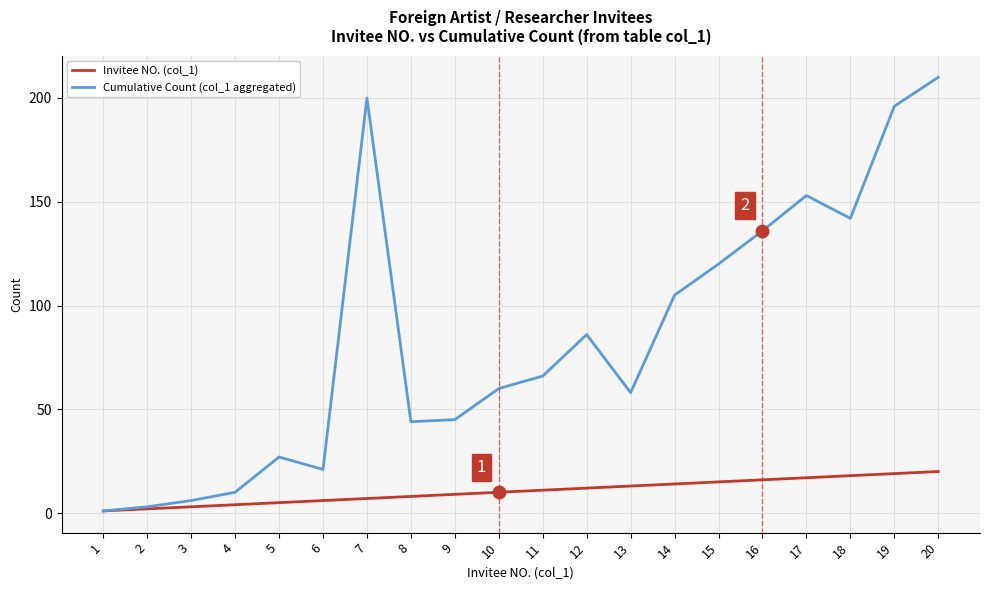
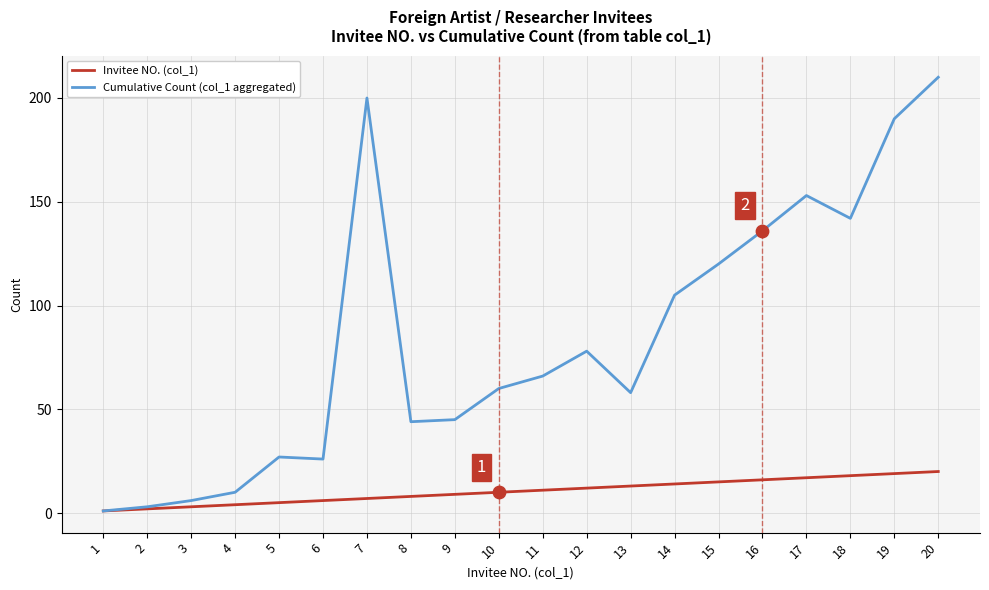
Cumulative Count (col_1 aggregated), 6: 21 -> 26
Cumulative Count (col_1 aggregated), 12: 86 -> 78
Cumulative Count (col_1 aggregated), 19: 196 -> 190
